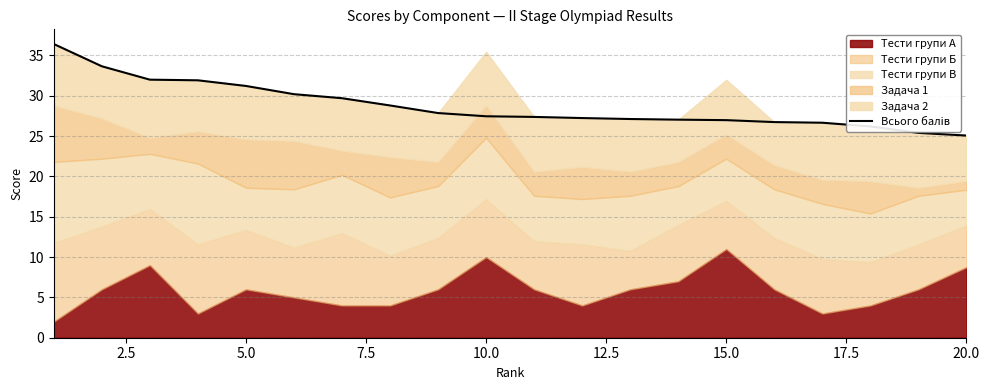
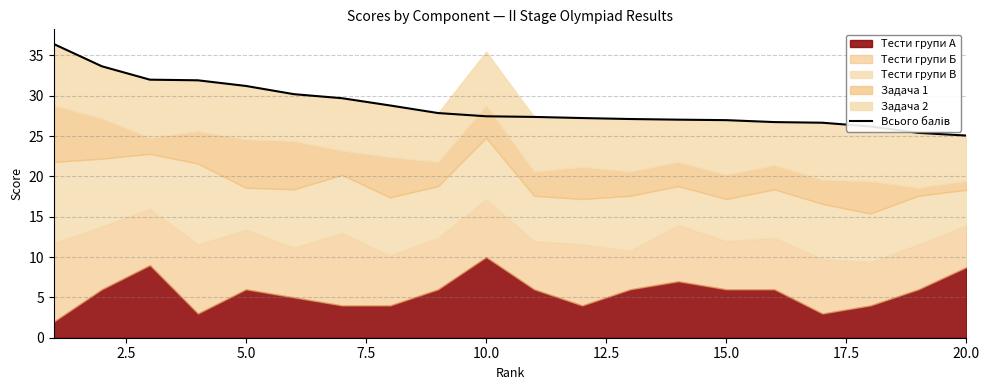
Тести групи А, 15.0: 11 -> 6
